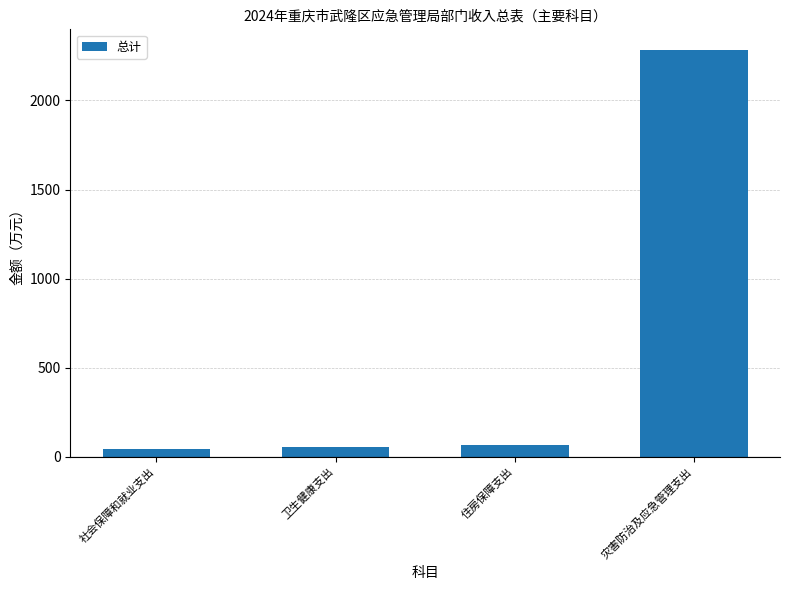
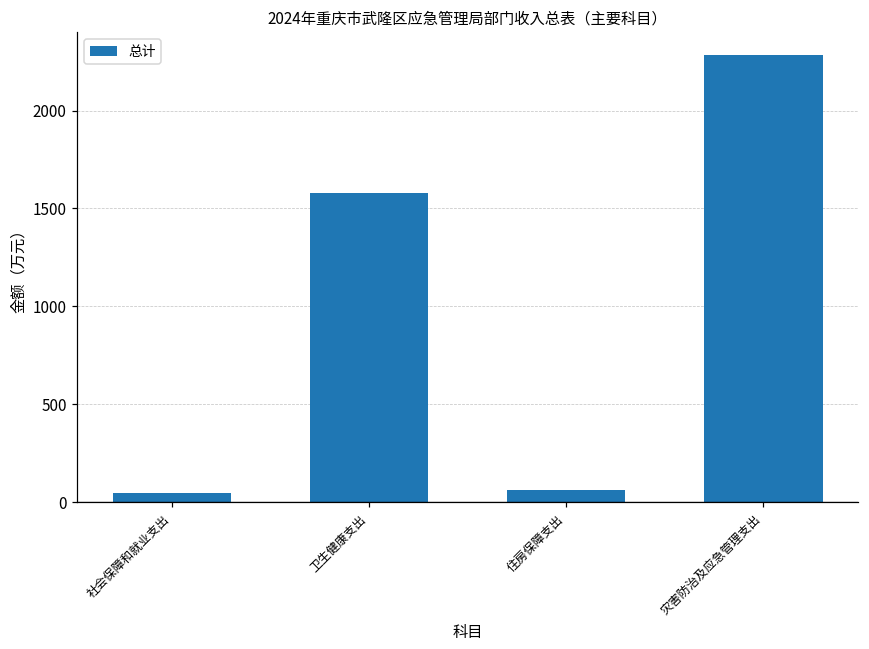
卫生健康支出: 50 -> 1580
